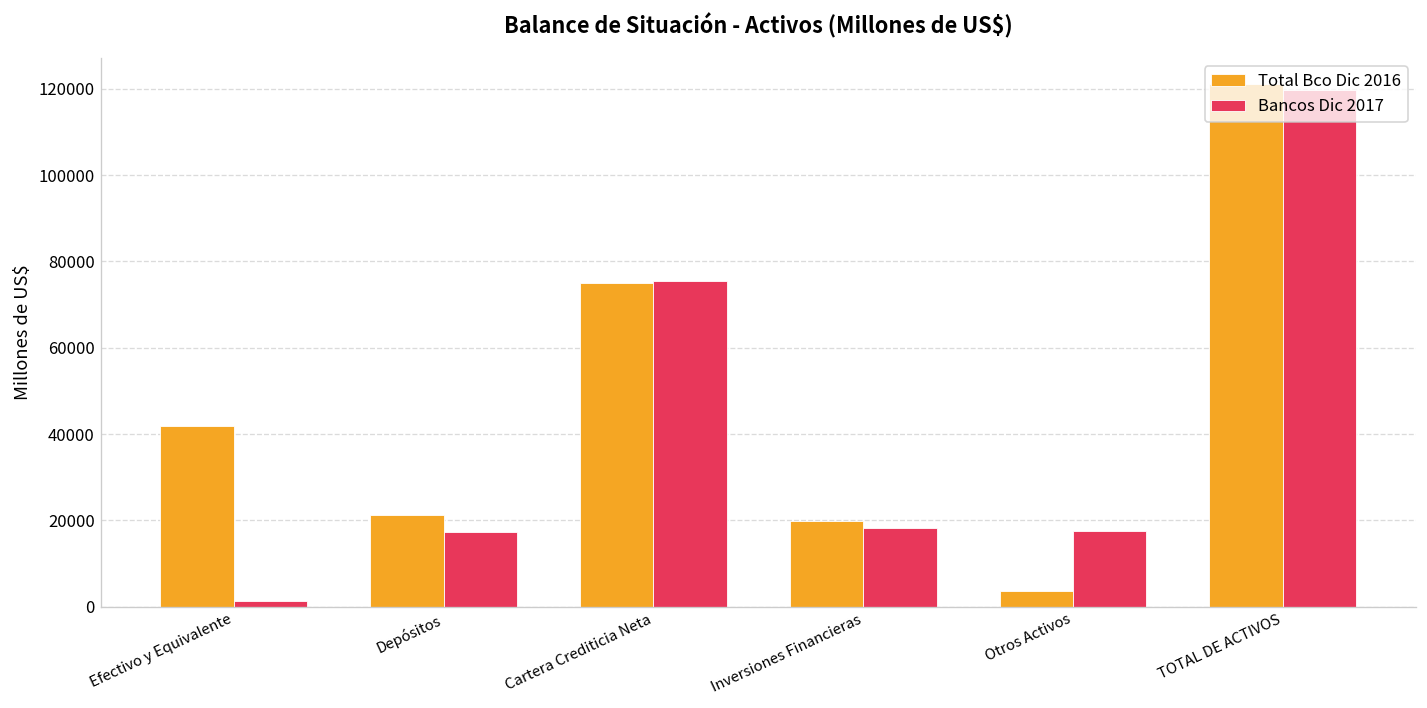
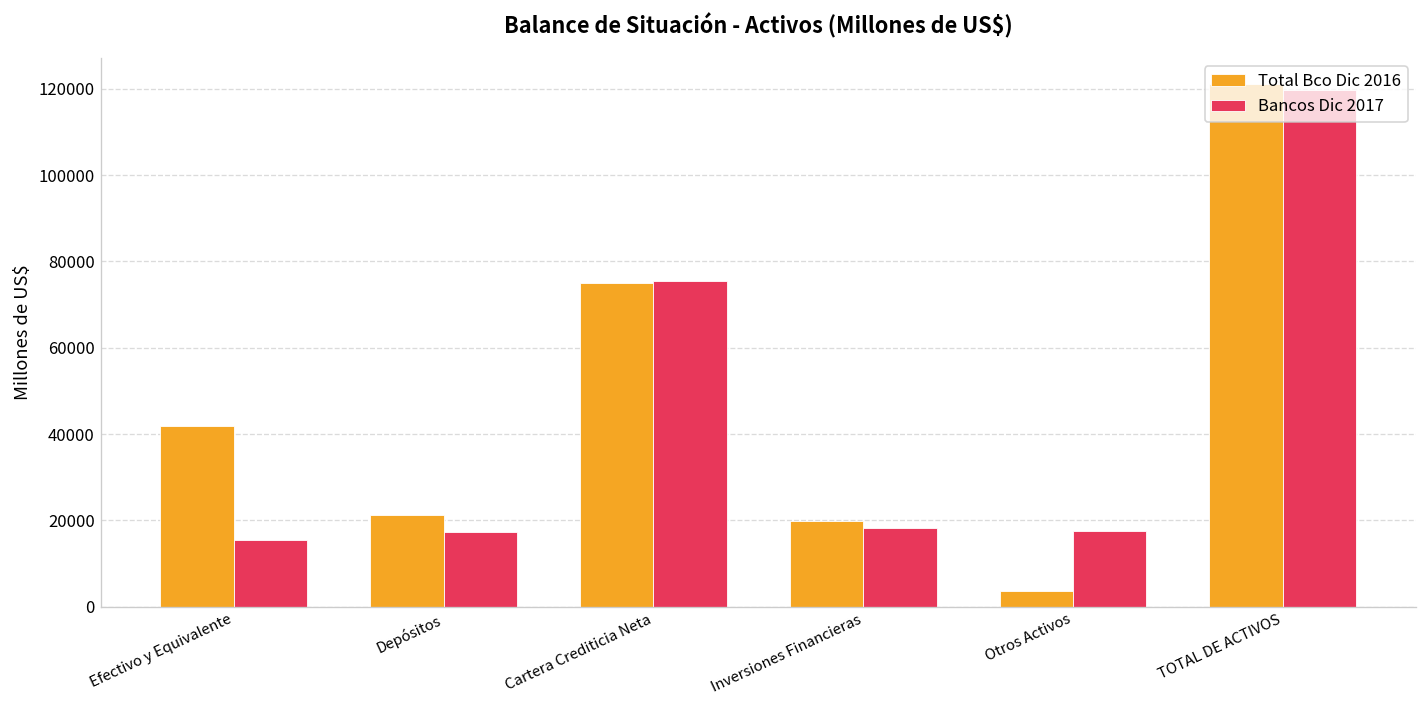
Bancos Dic 2017, Efectivo y Equivalente: 1000 -> 15000
